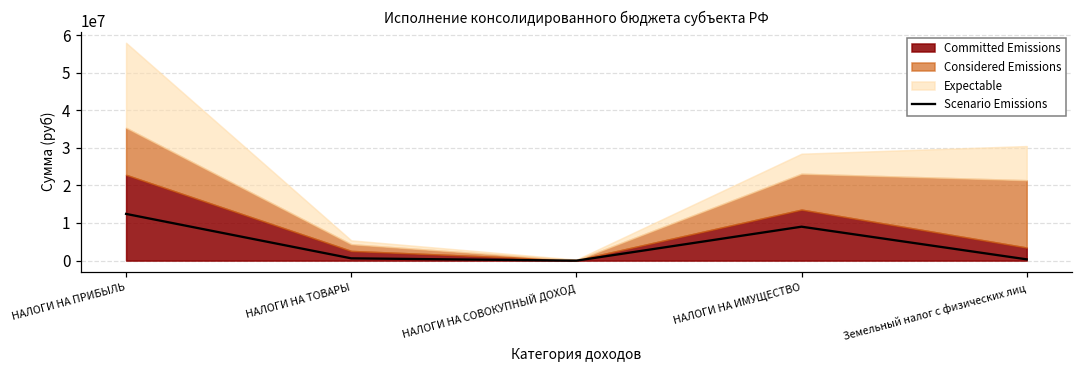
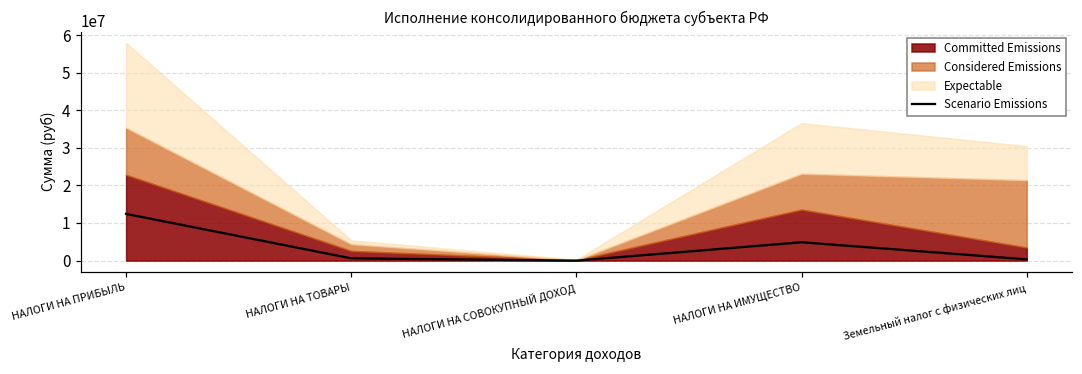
Scenario Emissions, НАЛОГИ НА ИМУЩЕСТВО: 9000000 -> 5000000
Expectable, НАЛОГИ НА ИМУЩЕСТВО: 5000000 -> 13000000
